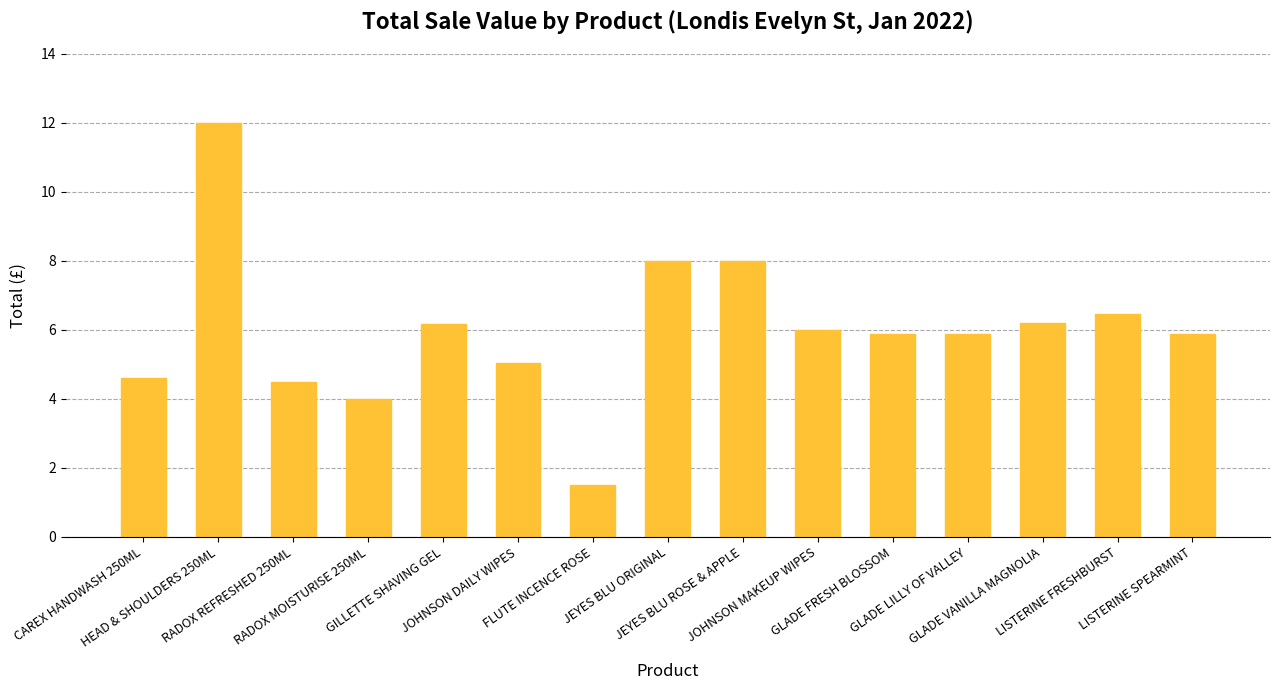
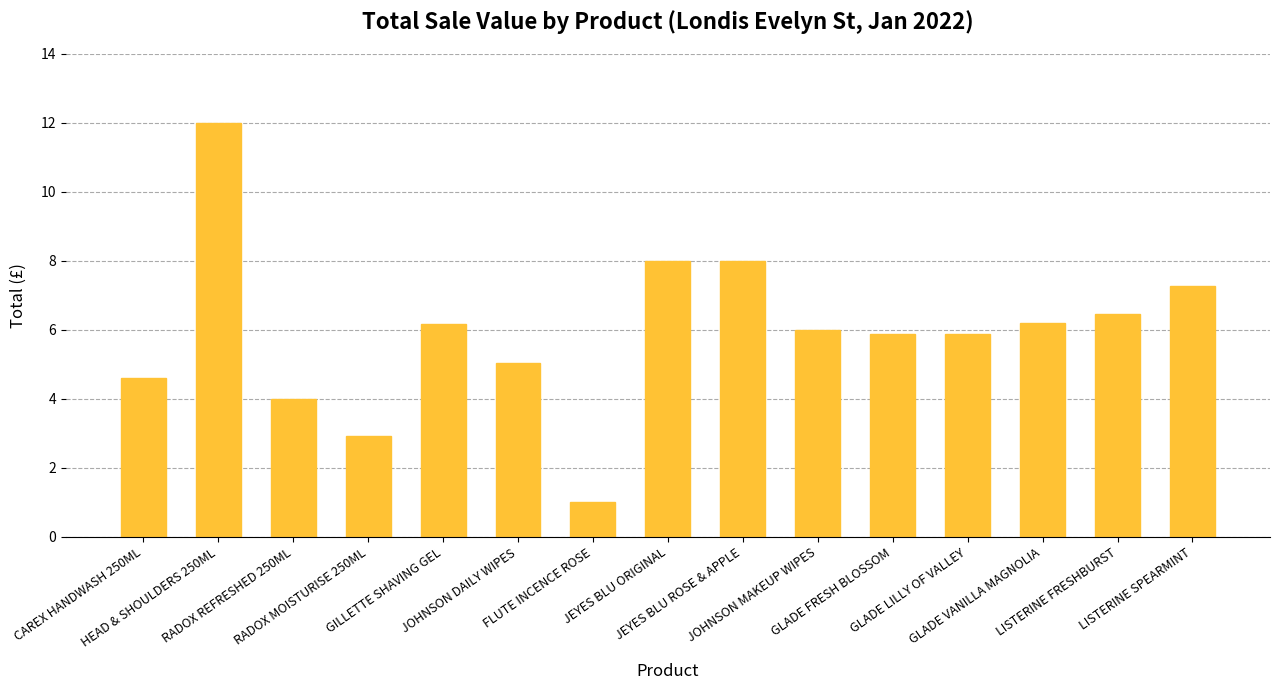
RADOX REFRESHED 250ML: 4.5 -> 4.0
RADOX MOISTURISE 250ML: 4.0 -> 2.9
FLUTE INCENCE ROSE: 1.5 -> 1.0
LISTERINE SPEARMINT: 5.9 -> 7.3
